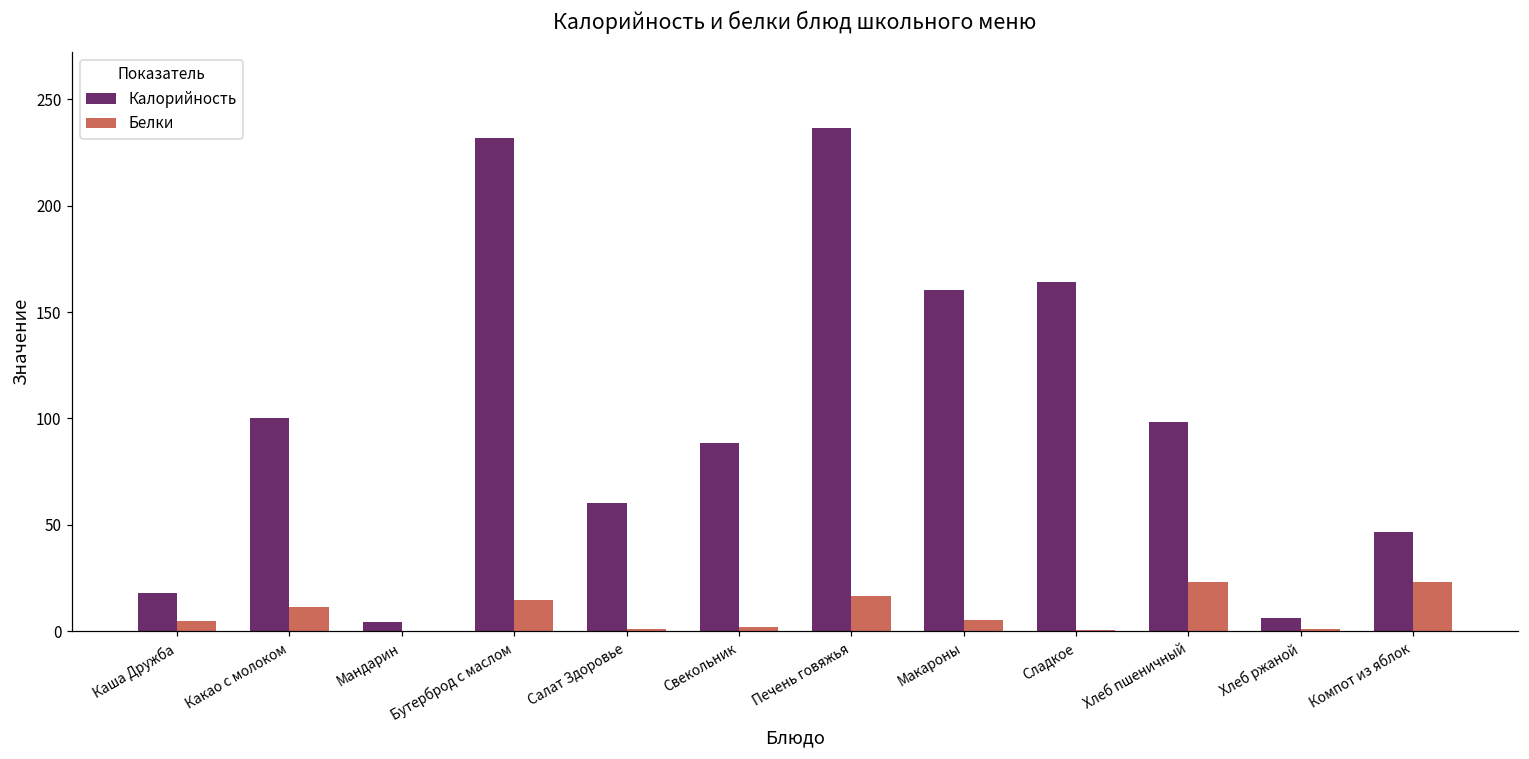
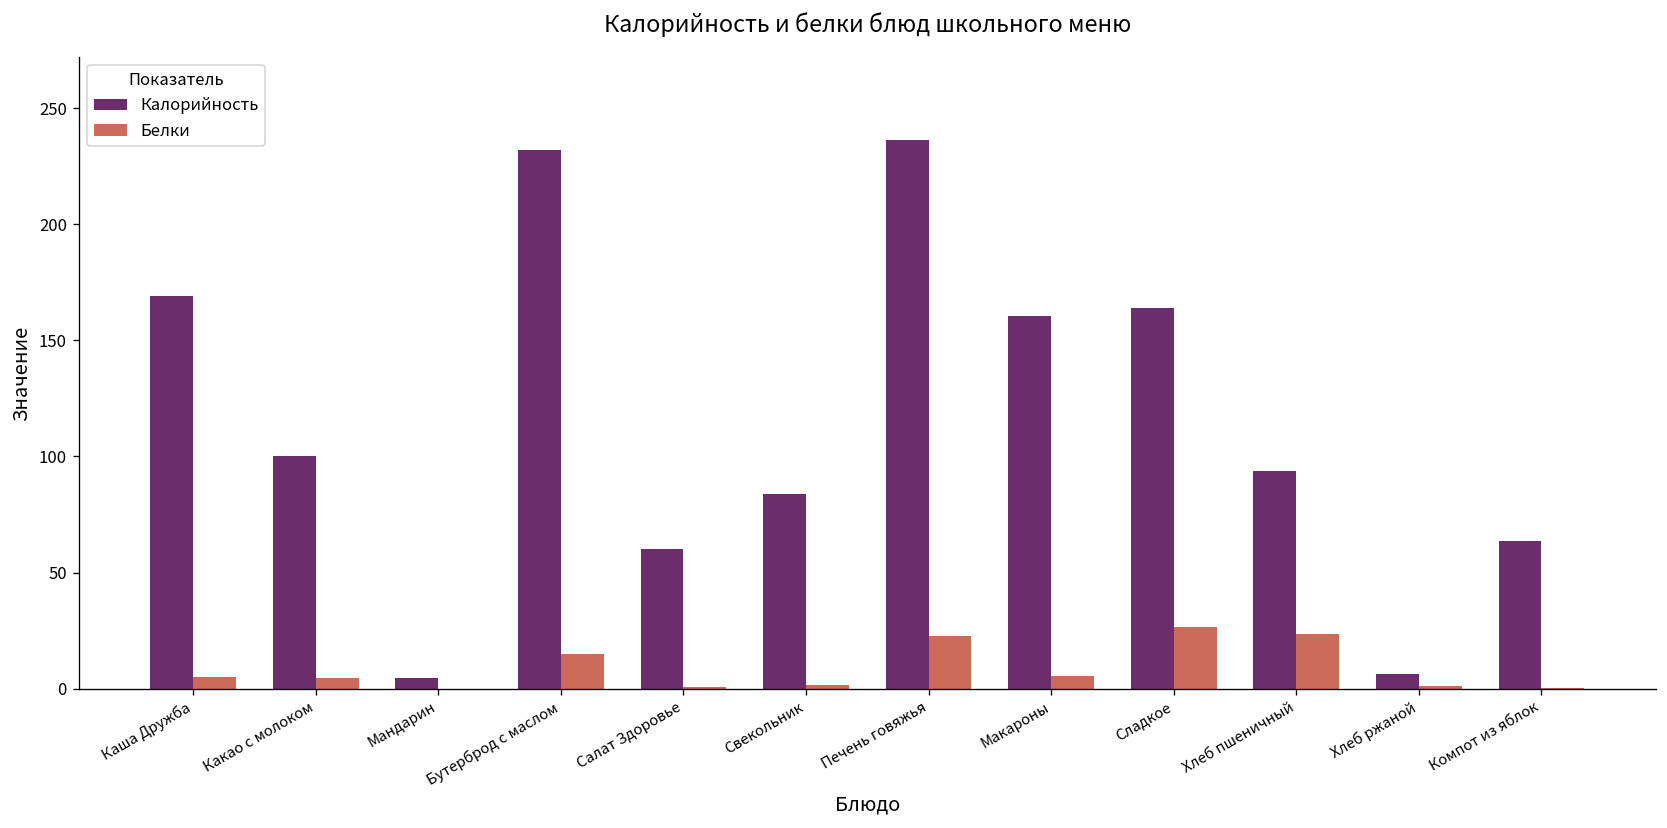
Калорийность, Каша Дружба: 18 -> 169
Белки, Какао с молоком: 11 -> 5
Калорийность, Свекольник: 88 -> 84
Белки, Печень говяжья: 17 -> 23
Белки, Сладкое: 1 -> 27
Калорийность, Хлеб пшеничный: 98 -> 94
Калорийность, Компот из яблок: 47 -> 64
Белки, Компот из яблок: 23 -> 0
